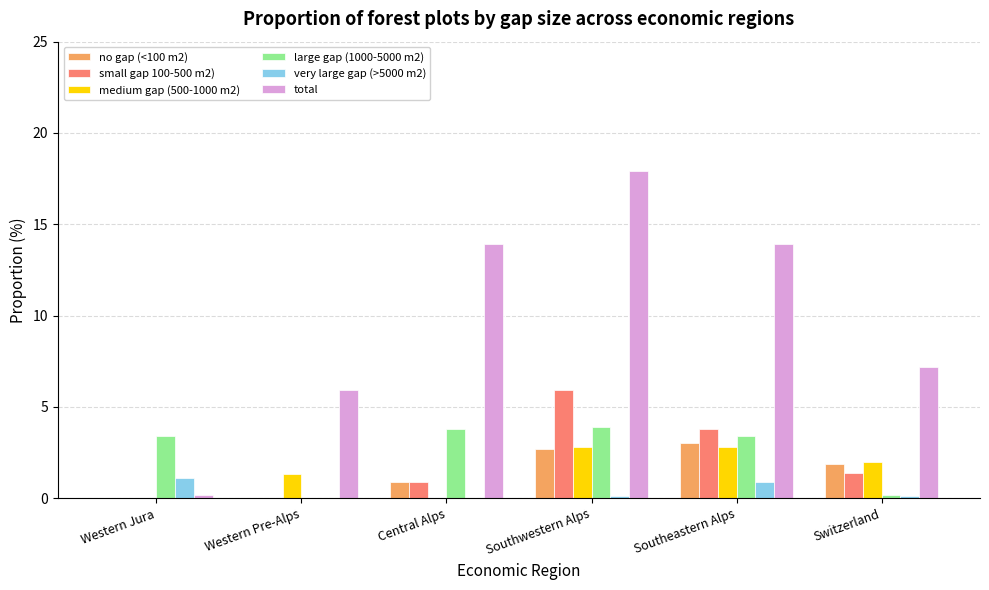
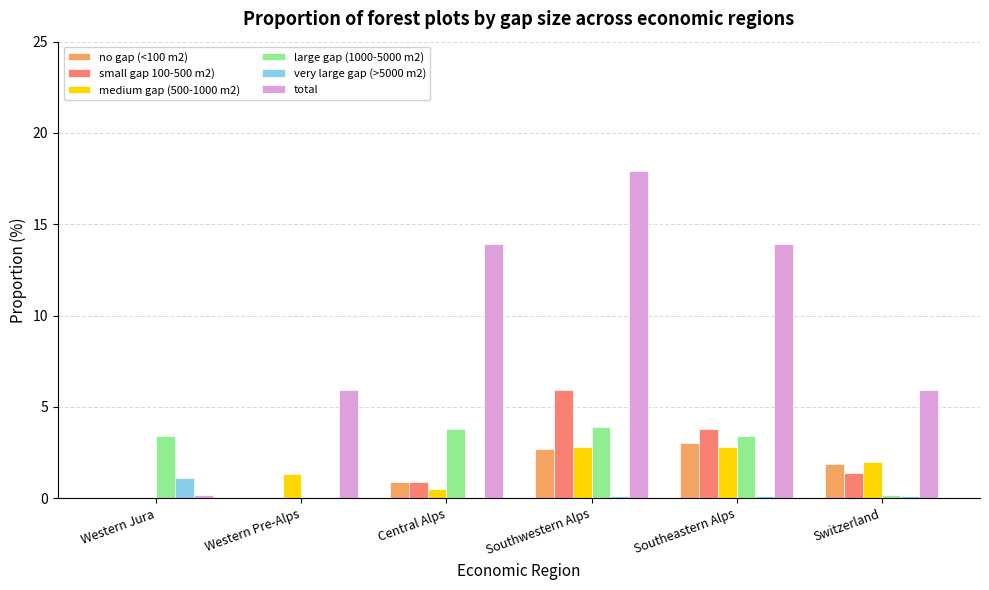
medium gap (500-1000 m2), Central Alps: 0.0 -> 0.5
very large gap (>5000 m2), Southeastern Alps: 0.9 -> 0.1
total, Switzerland: 7.2 -> 5.9
